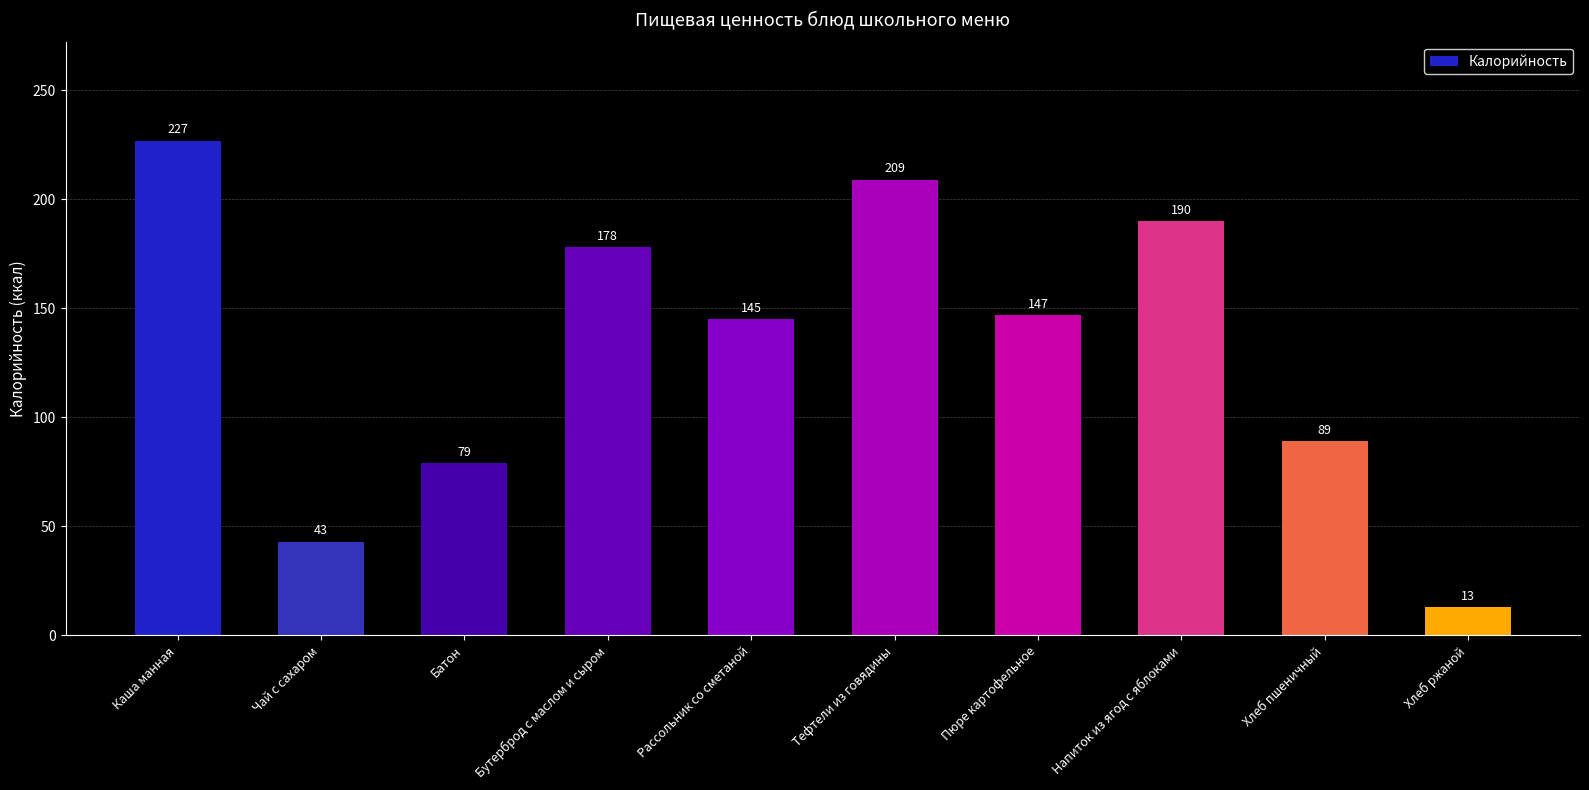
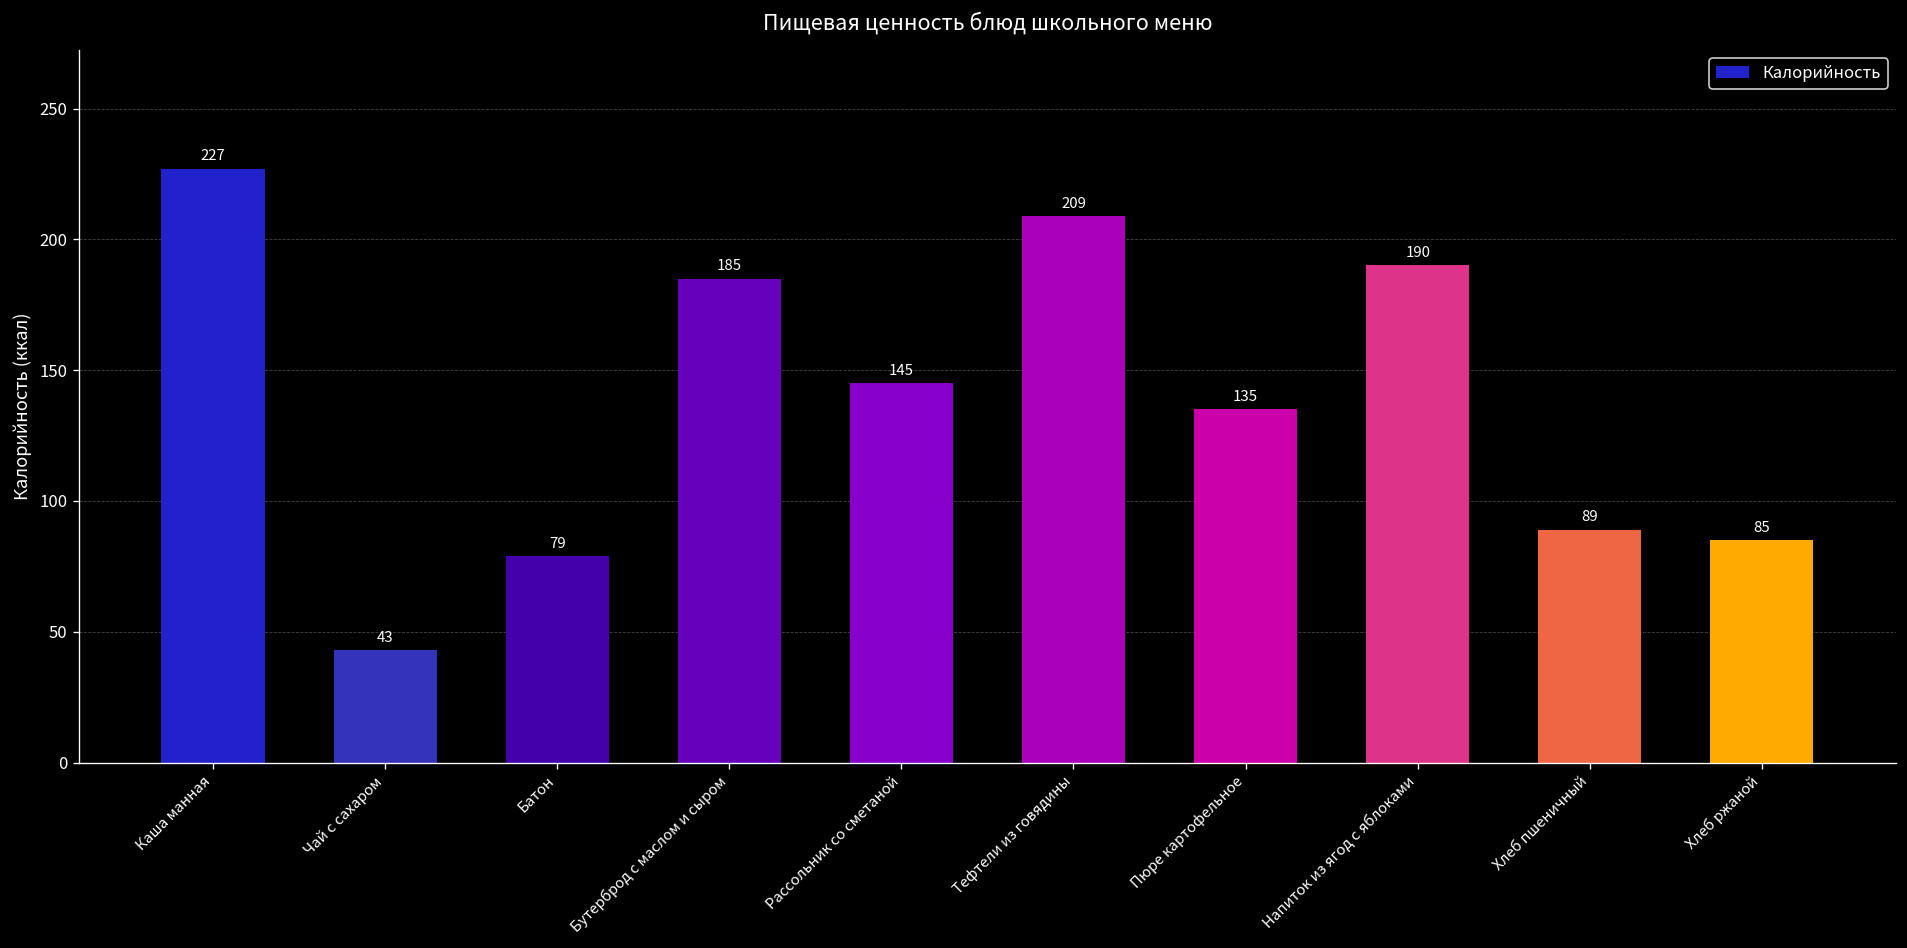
Бутерброд с маслом и сыром: 178 -> 185
Пюре картофельное: 147 -> 135
Хлеб ржаной: 13 -> 85
